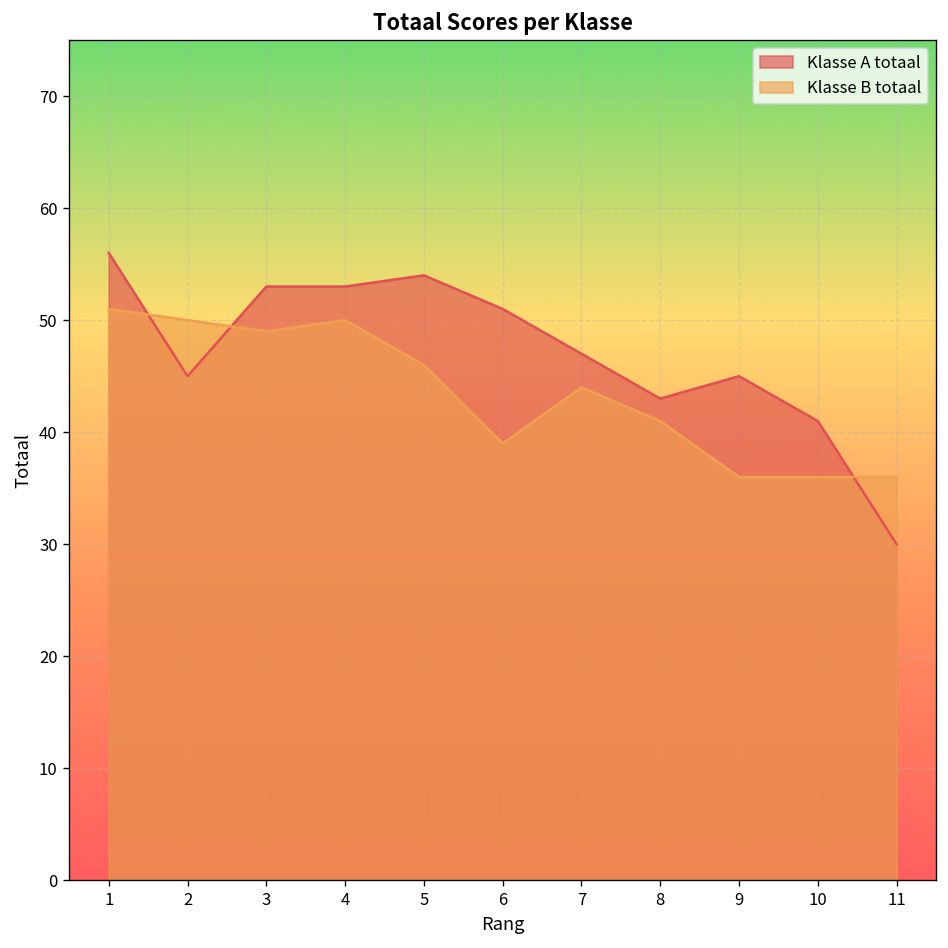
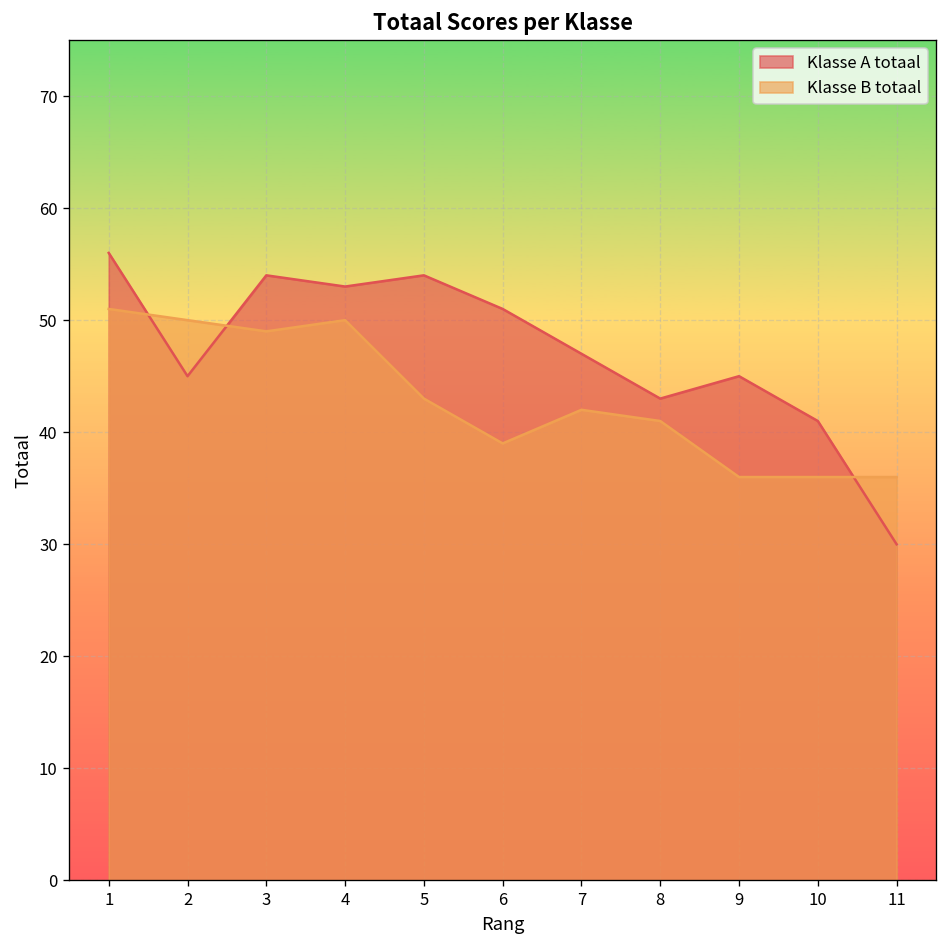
Klasse A totaal, 3: 53 -> 54
Klasse B totaal, 5: 46 -> 43
Klasse B totaal, 7: 44 -> 42
